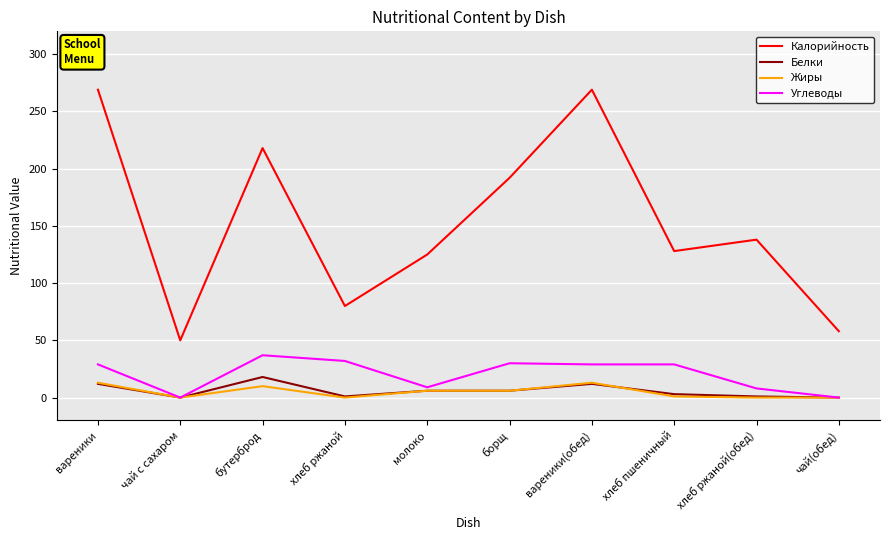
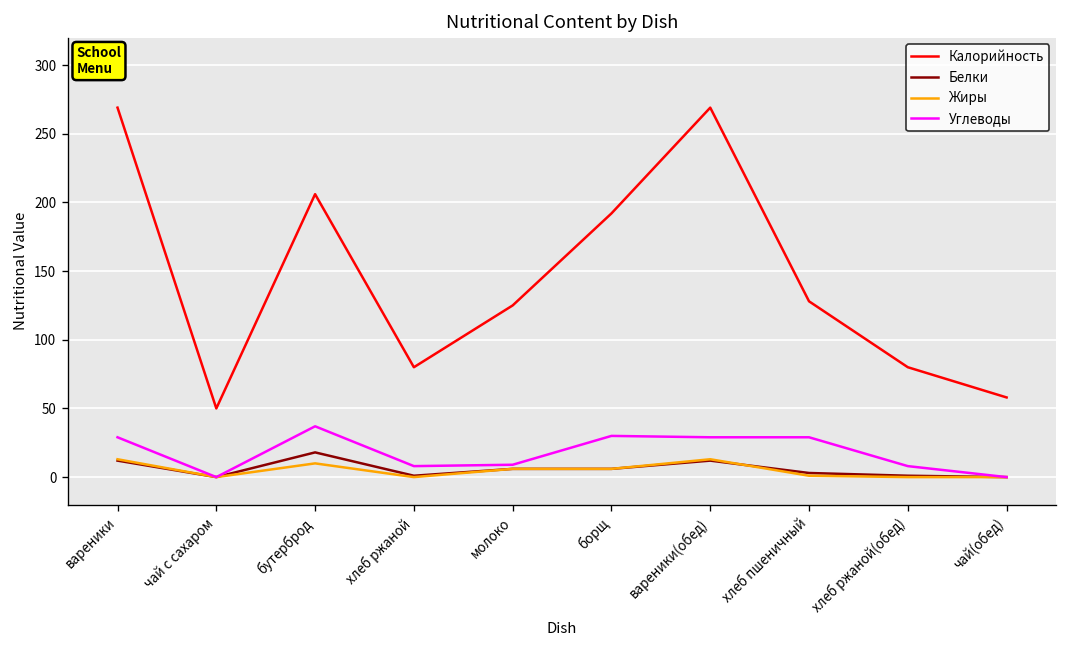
Калорийность, бутерброд: 218 -> 206
Углеводы, хлеб ржаной: 32 -> 8
Калорийность, хлеб ржаной(обед): 138 -> 80
